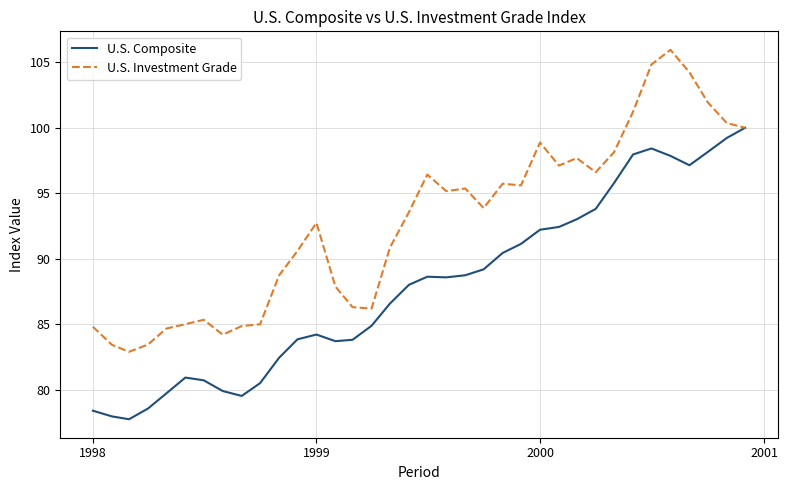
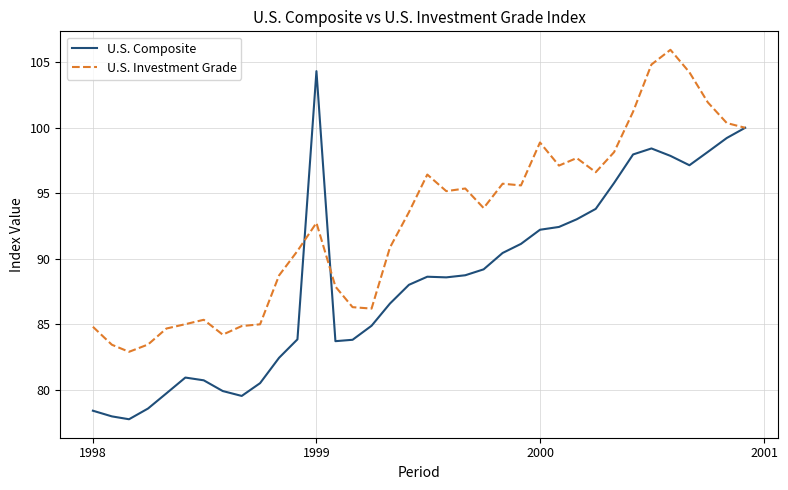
U.S. Composite, 1999: 84.2 -> 104.3
